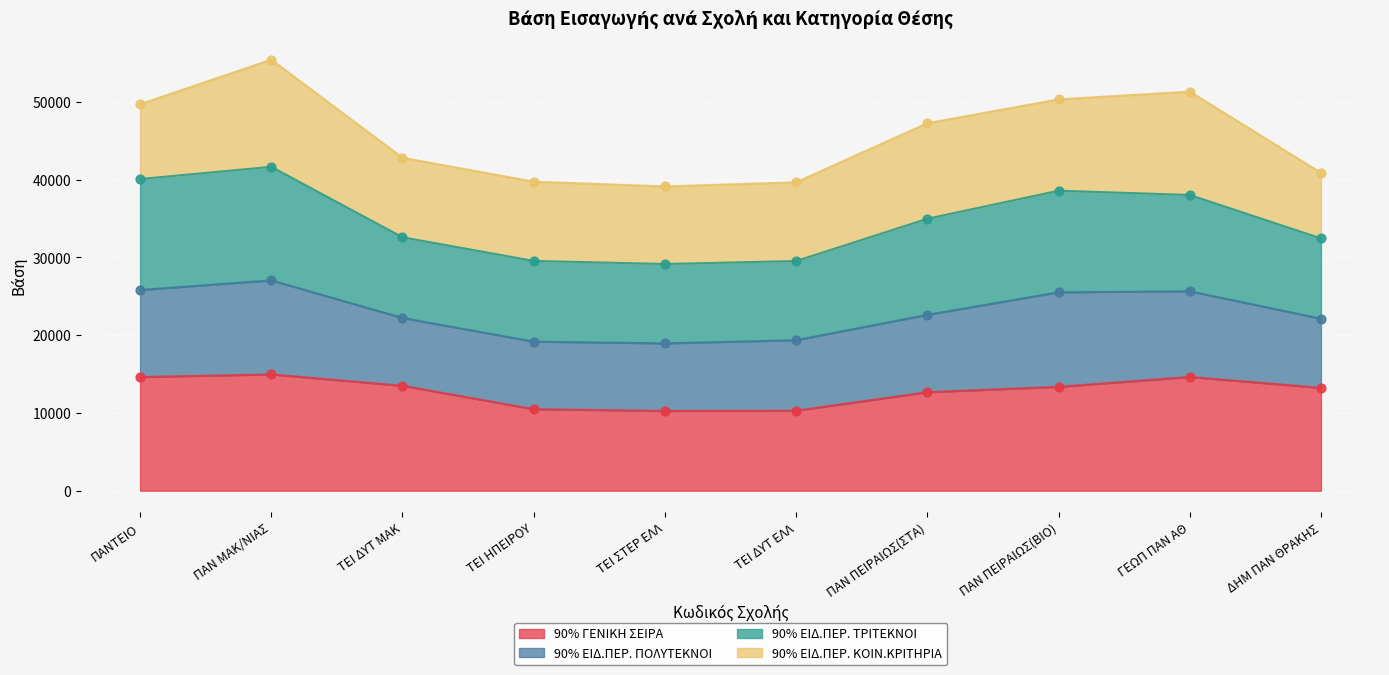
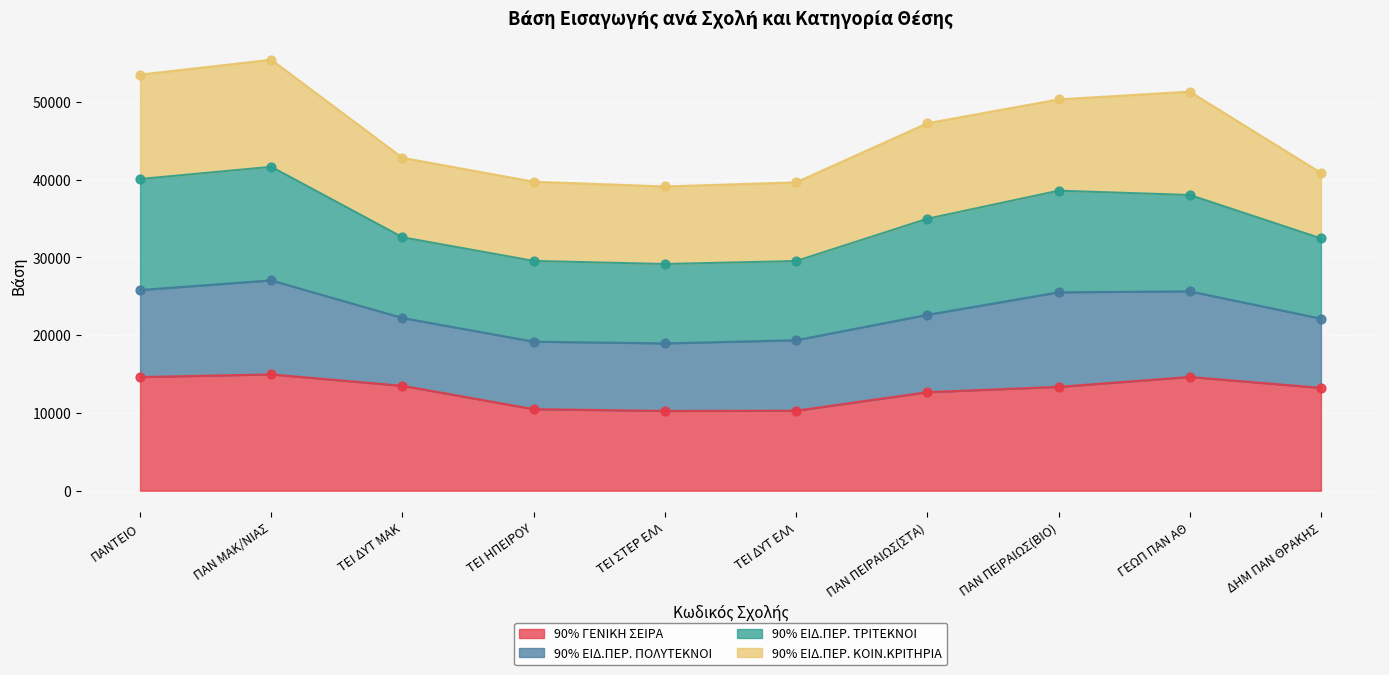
90% ΕΙΔ.ΠΕΡ. ΚΟΙΝ.ΚΡΙΤΗΡΙΑ, ΠΑΝΤΕΙΟ: 10000 -> 13000
